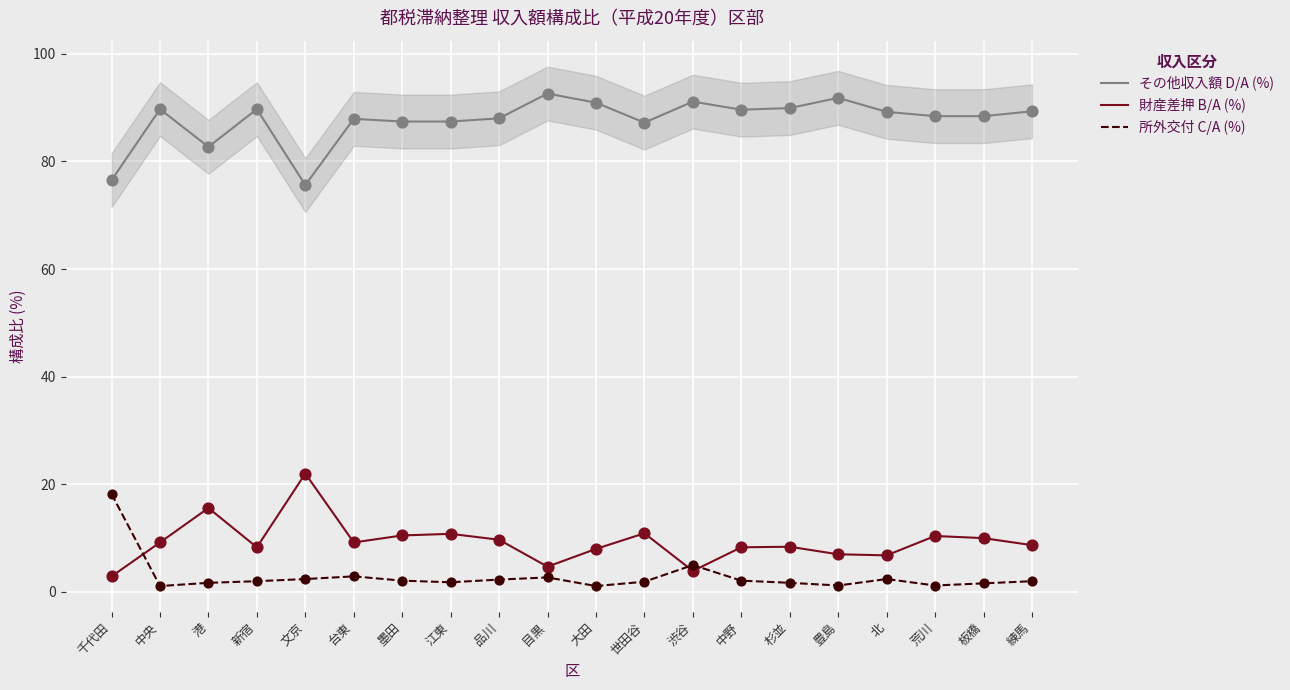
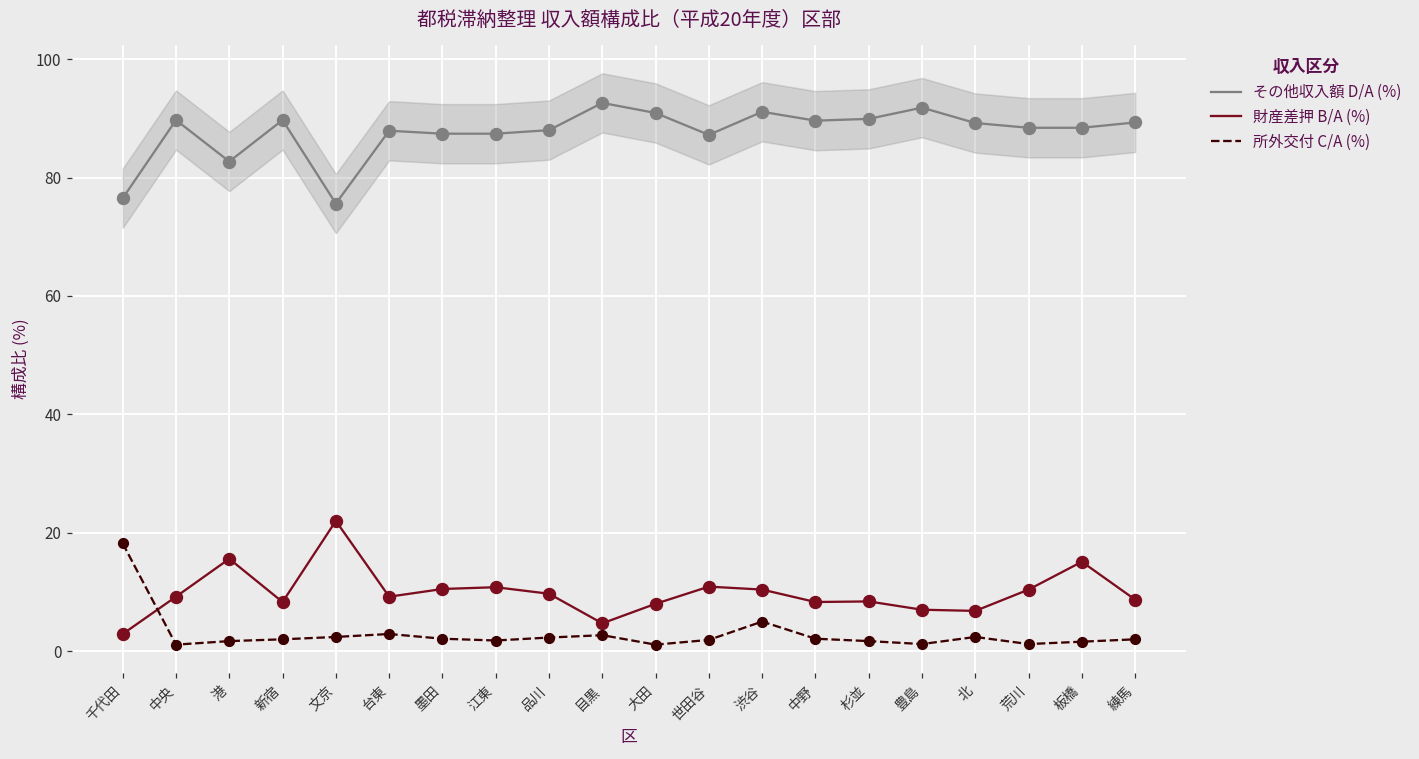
財産差押 B/A (%), 渋谷: 4 -> 10
財産差押 B/A (%), 板橋: 10 -> 15
